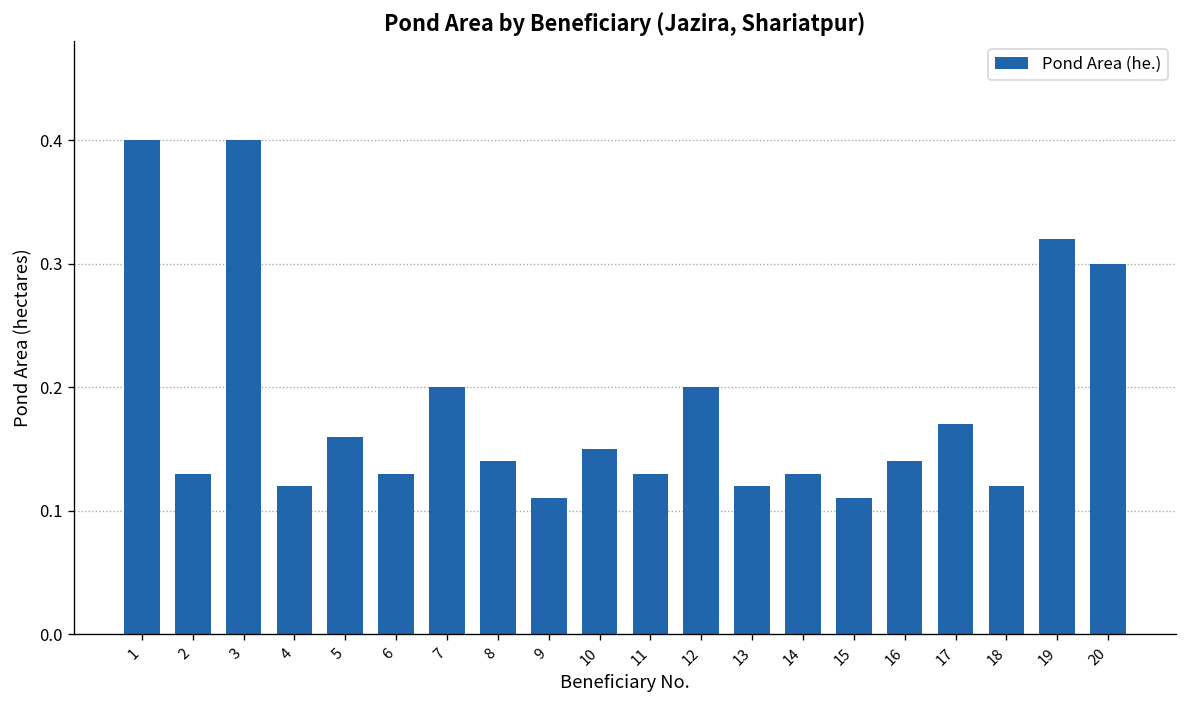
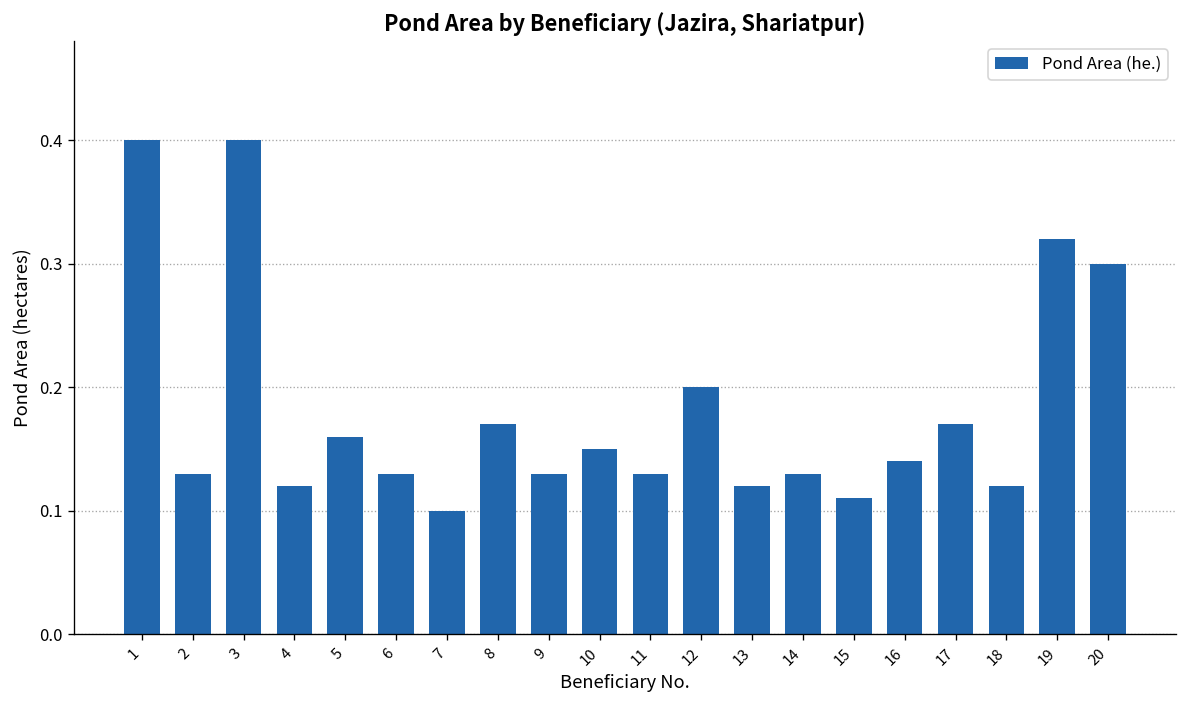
7: 0.2 -> 0.1
8: 0.14 -> 0.17
9: 0.11 -> 0.13
